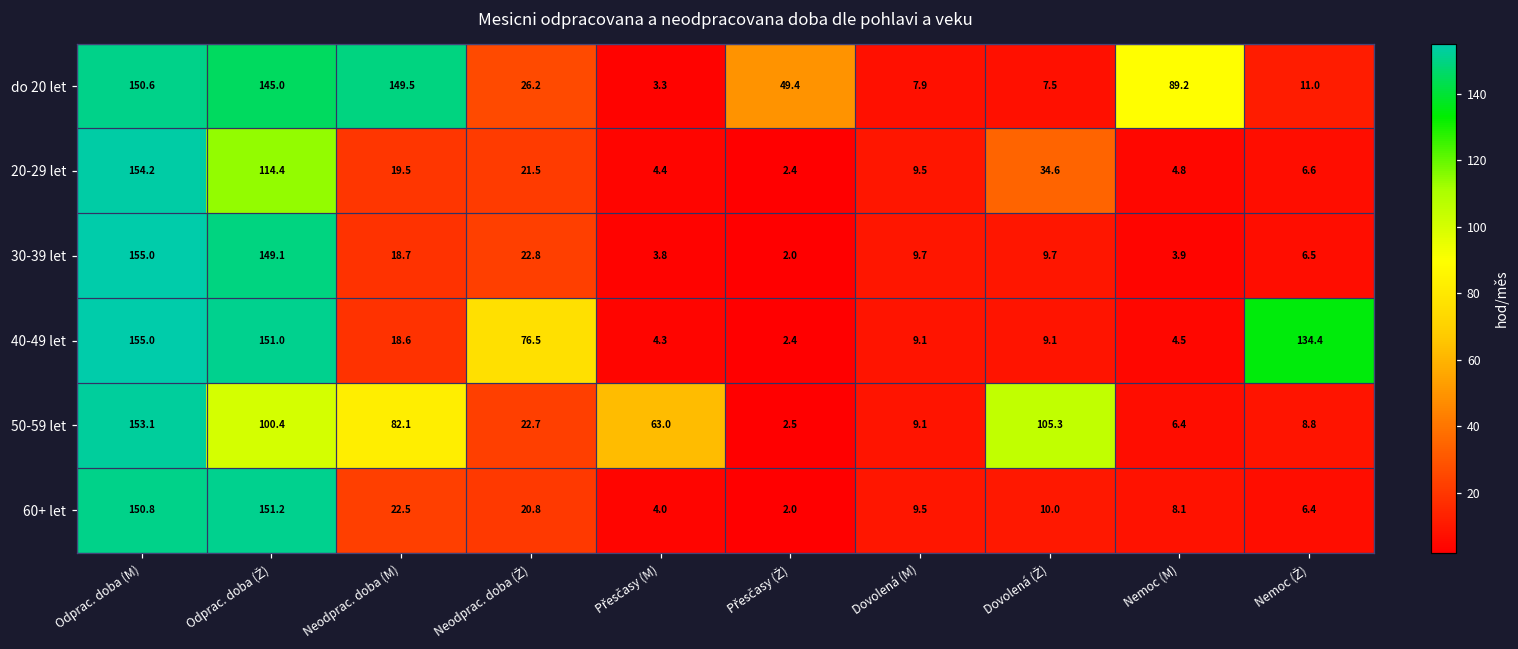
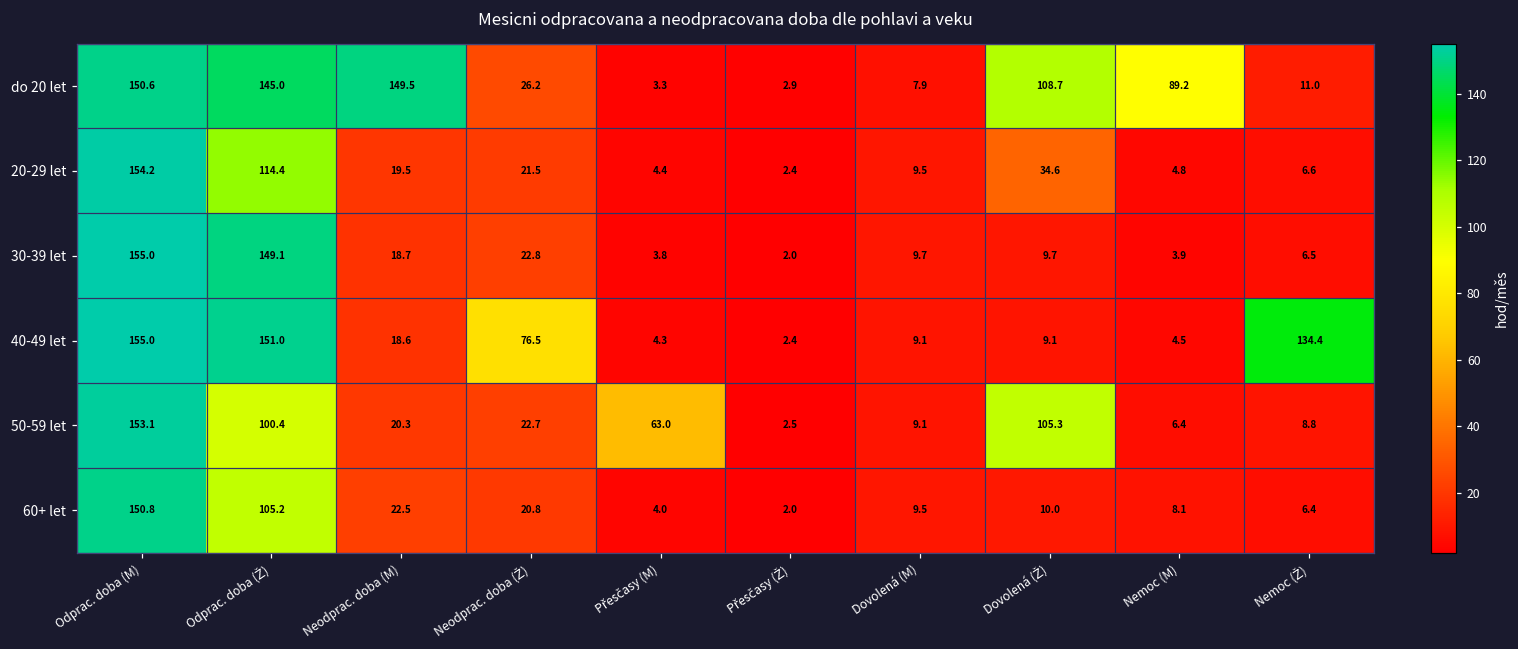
do 20 let, Přesčasy (Ž): 49.4 -> 2.9
do 20 let, Dovolená (Ž): 7.5 -> 108.7
50-59 let, Neodprac. doba (M): 82.1 -> 20.3
60+ let, Odprac. doba (Ž): 151.2 -> 105.2
